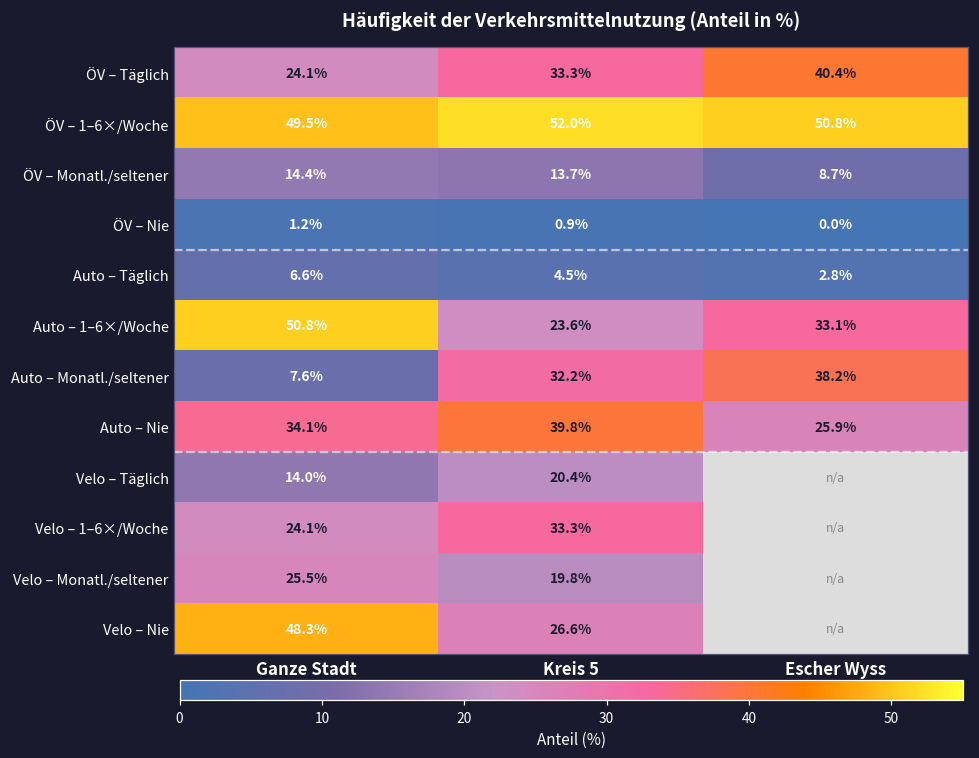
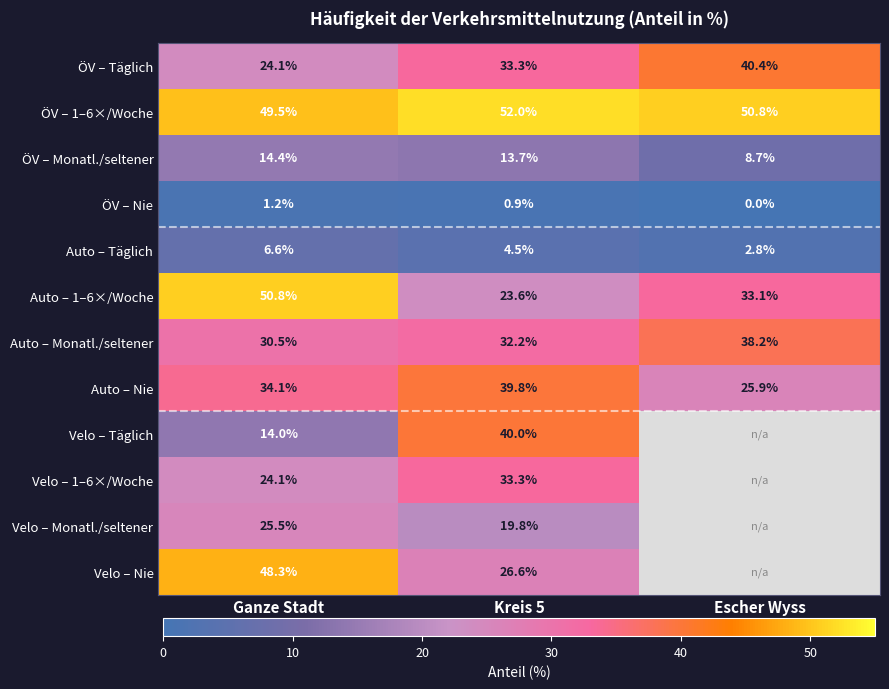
Auto – Monatl./seltener, Ganze Stadt: 7.6% -> 30.5%
Velo – Täglich, Kreis 5: 20.4% -> 40.0%
